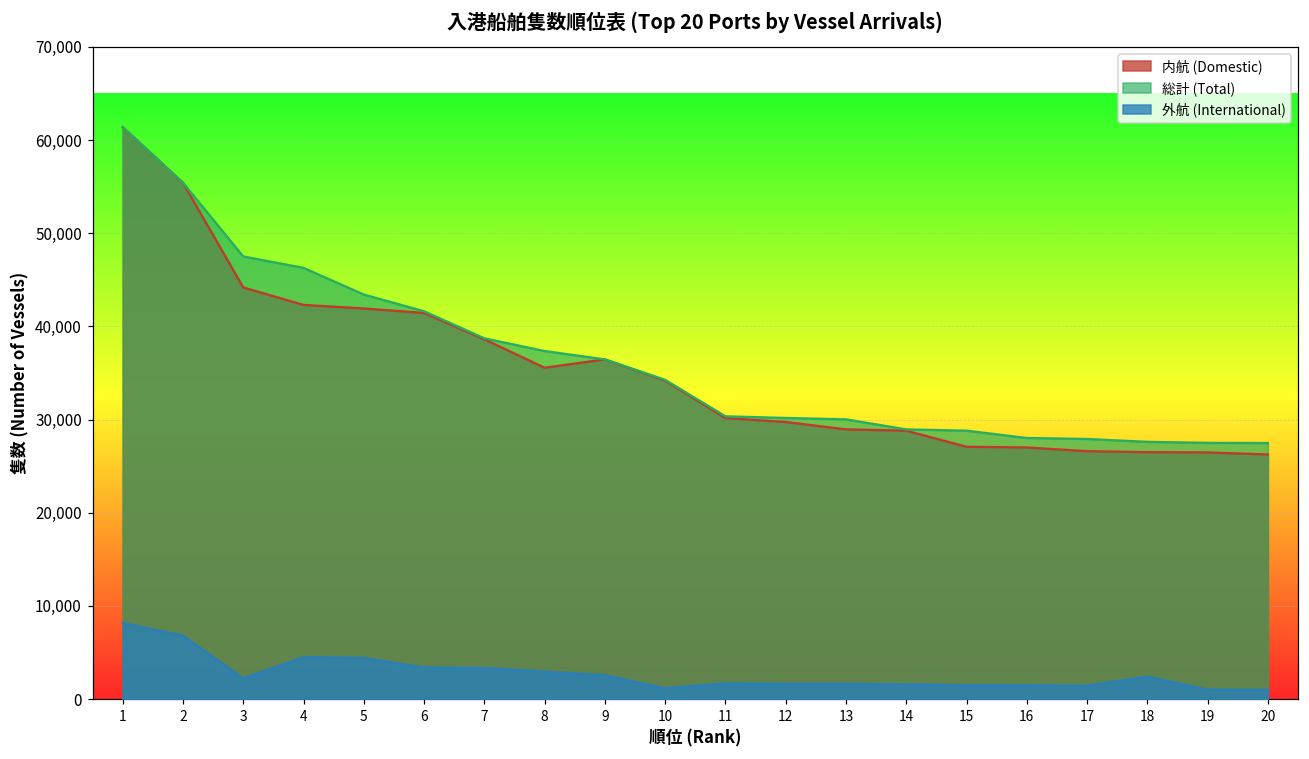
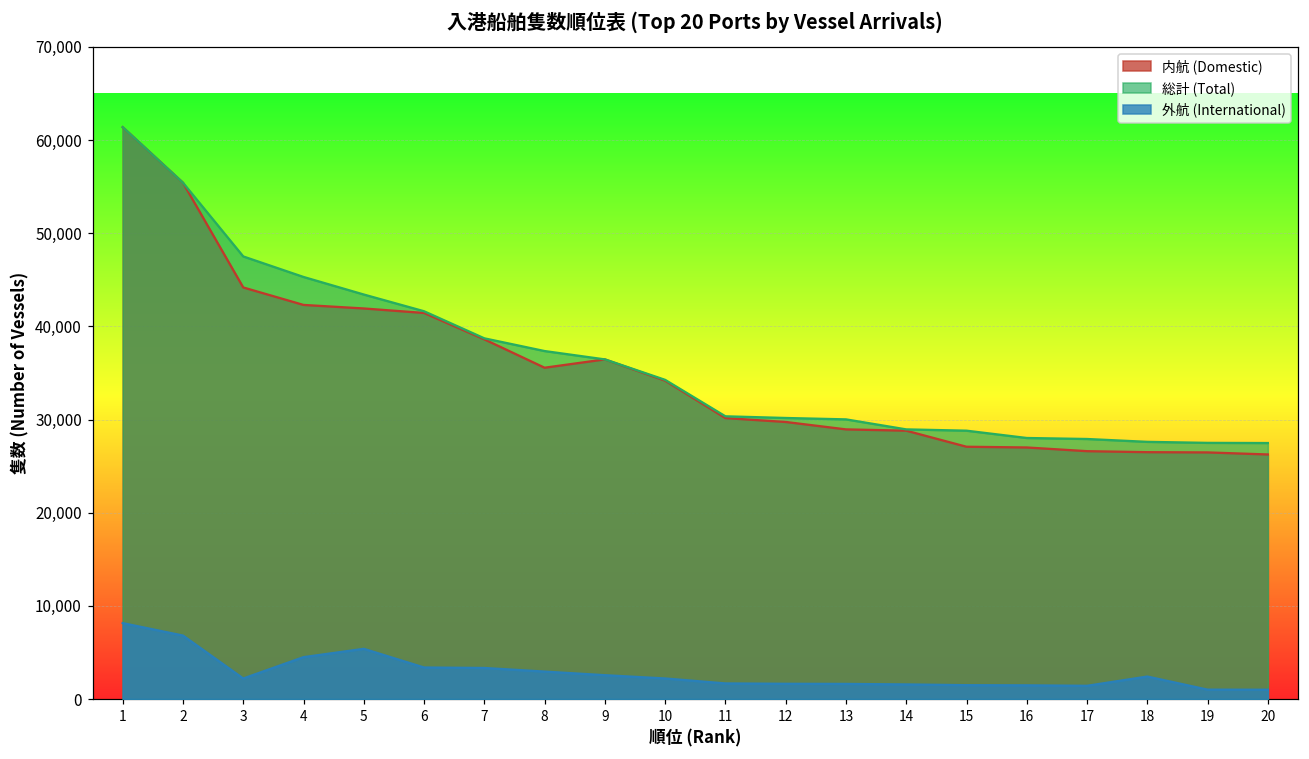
総計 (Total), 4: 46,000 -> 45,000
外航 (International), 5: 4,000 -> 5,000
外航 (International), 10: 1,000 -> 2,000
